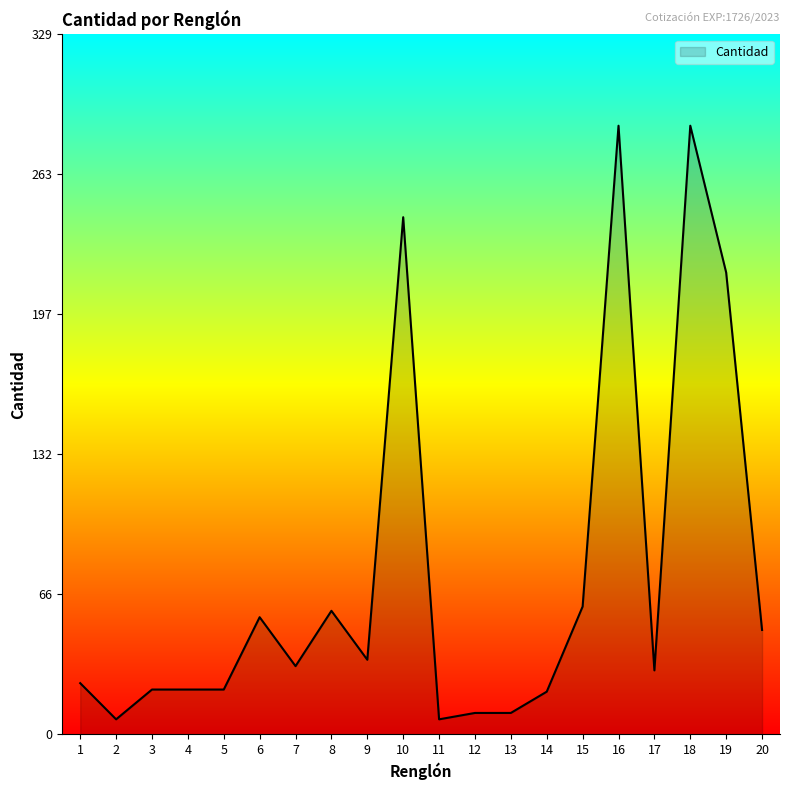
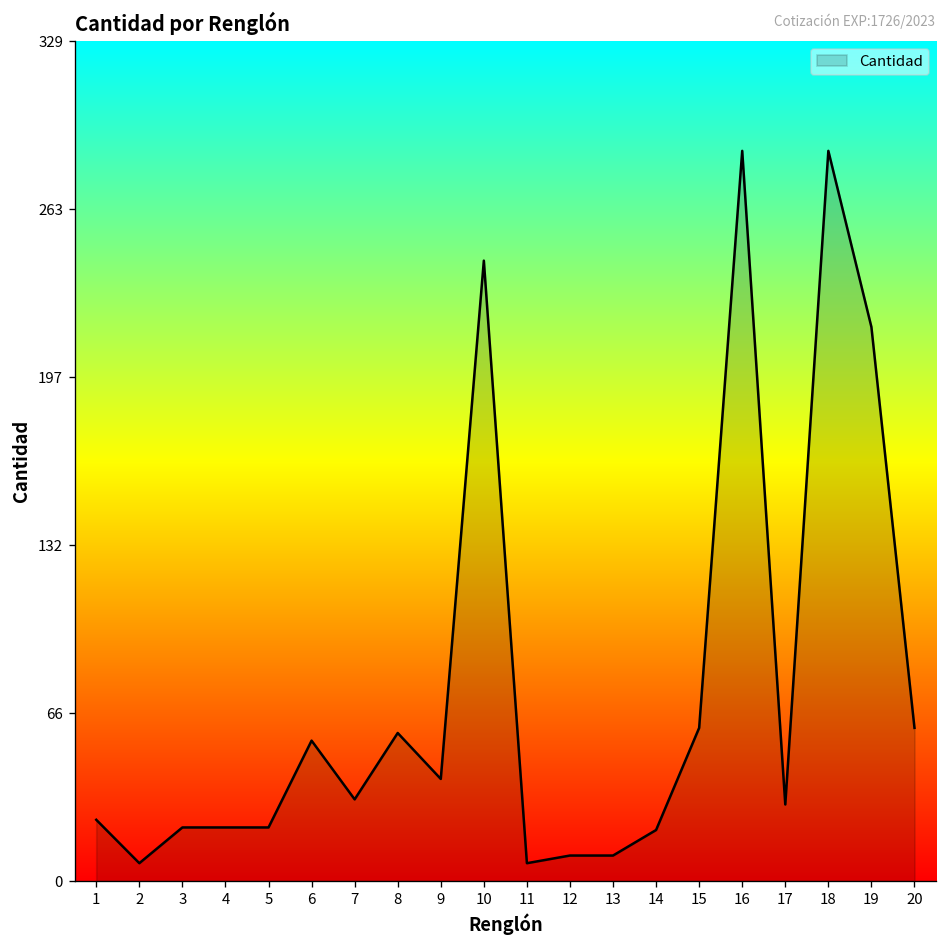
9: 35 -> 40
20: 49 -> 60
